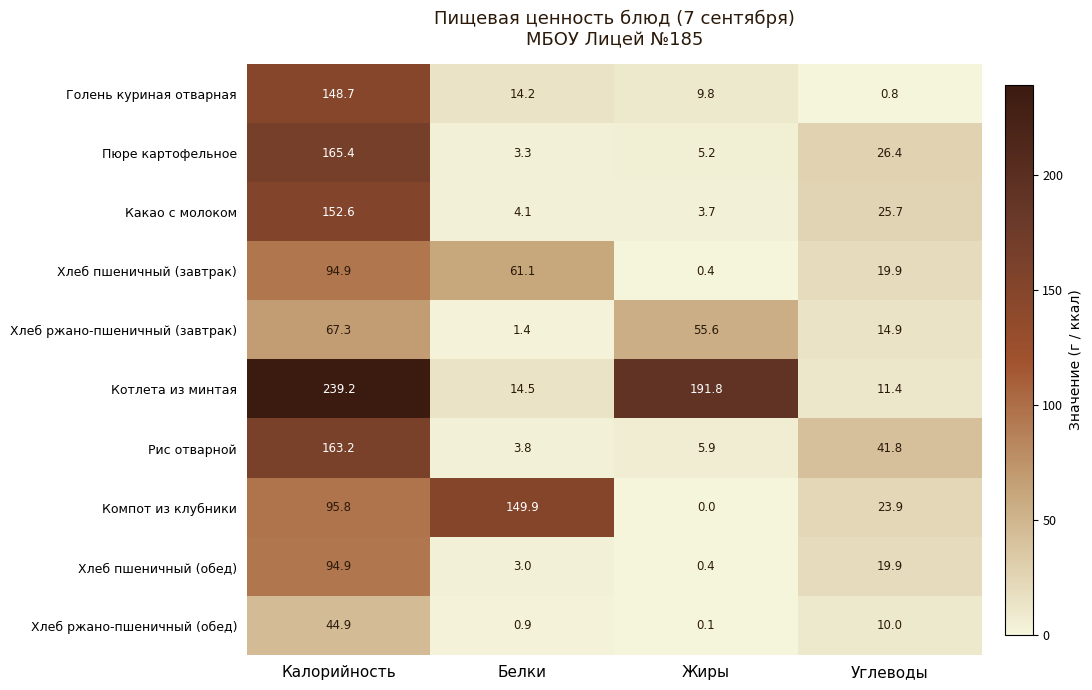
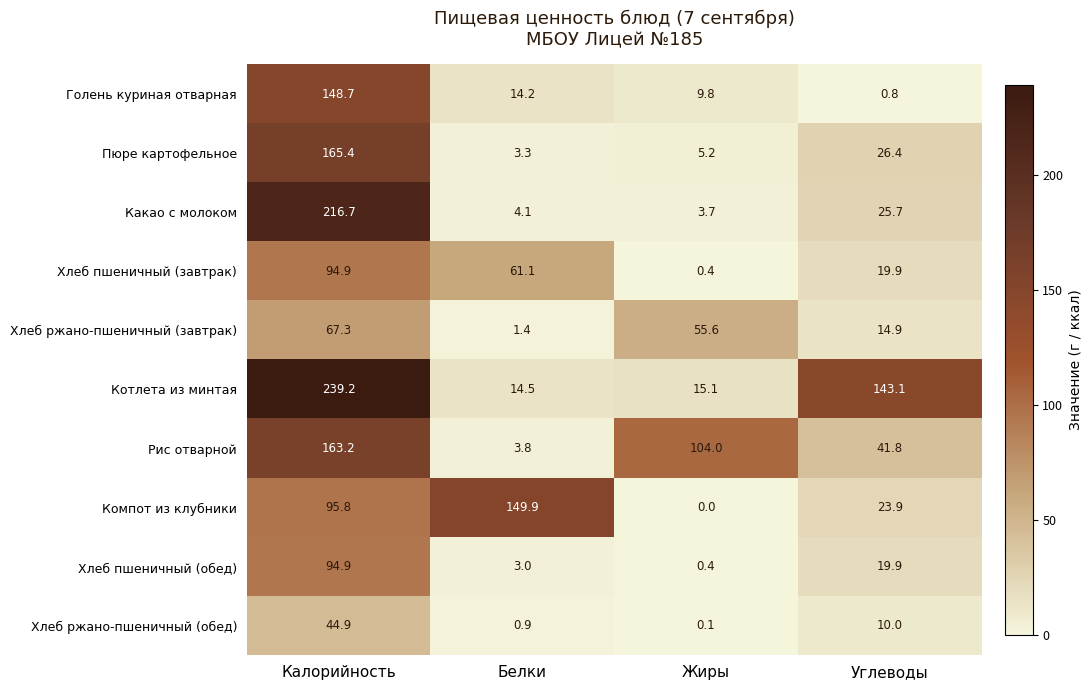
Какао с молоком, Калорийность: 152.6 -> 216.7
Котлета из минтая, Жиры: 191.8 -> 15.1
Котлета из минтая, Углеводы: 11.4 -> 143.1
Рис отварной, Жиры: 5.9 -> 104.0
